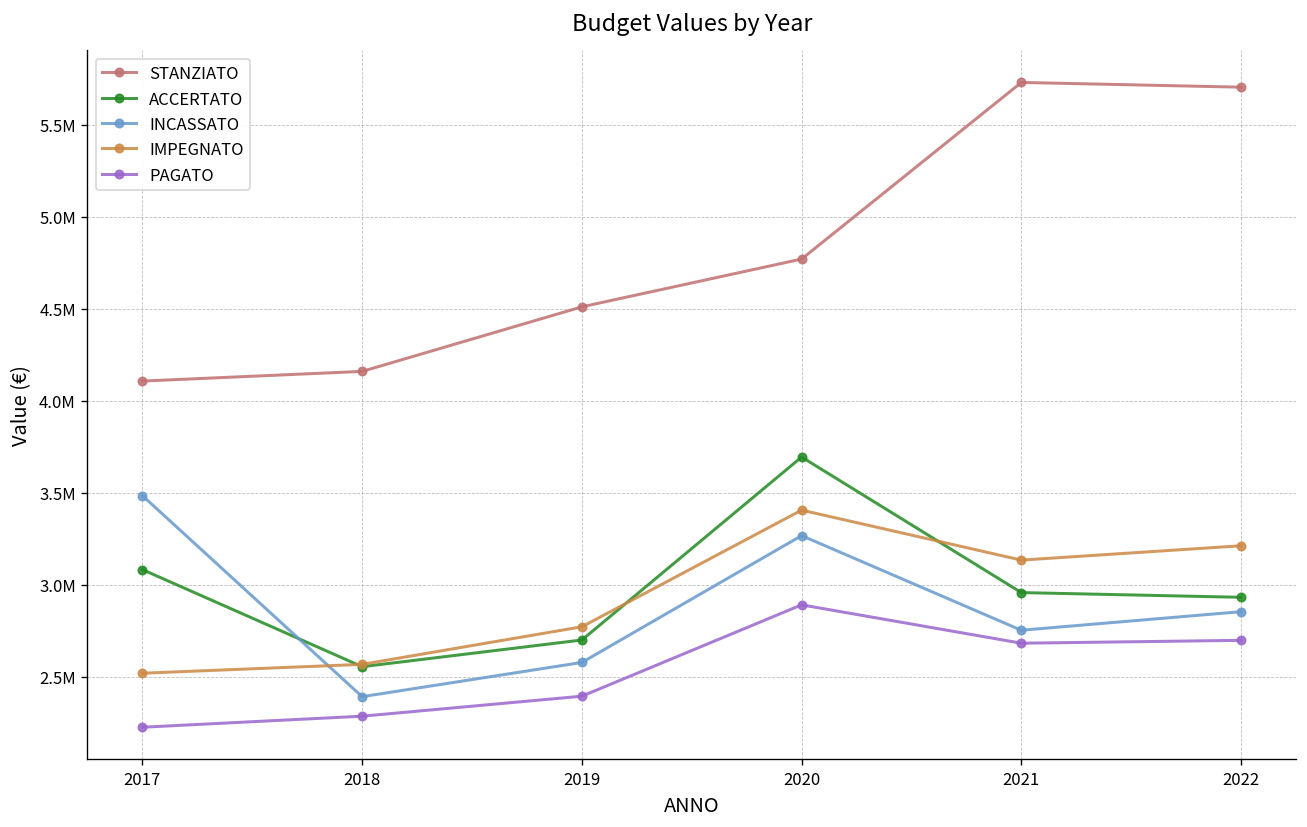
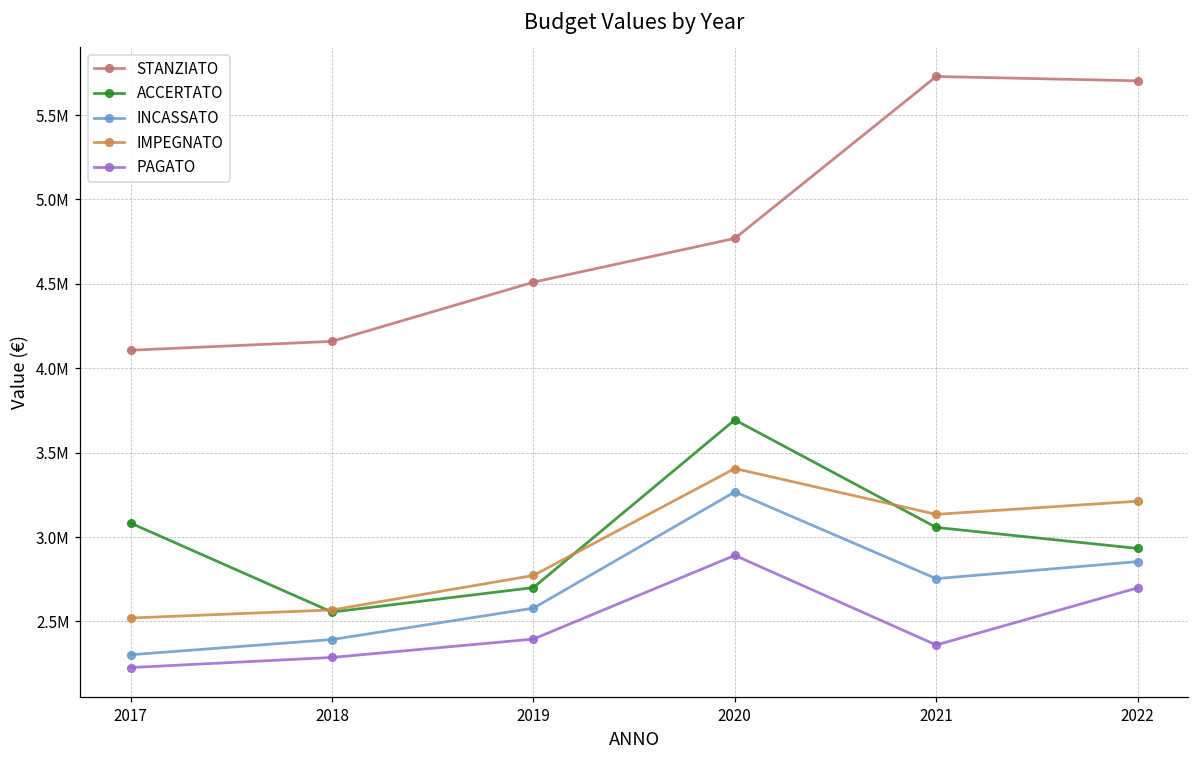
INCASSATO, 2017: 3480000 -> 2300000
ACCERTATO, 2021: 2960000 -> 3060000
PAGATO, 2021: 2680000 -> 2360000
